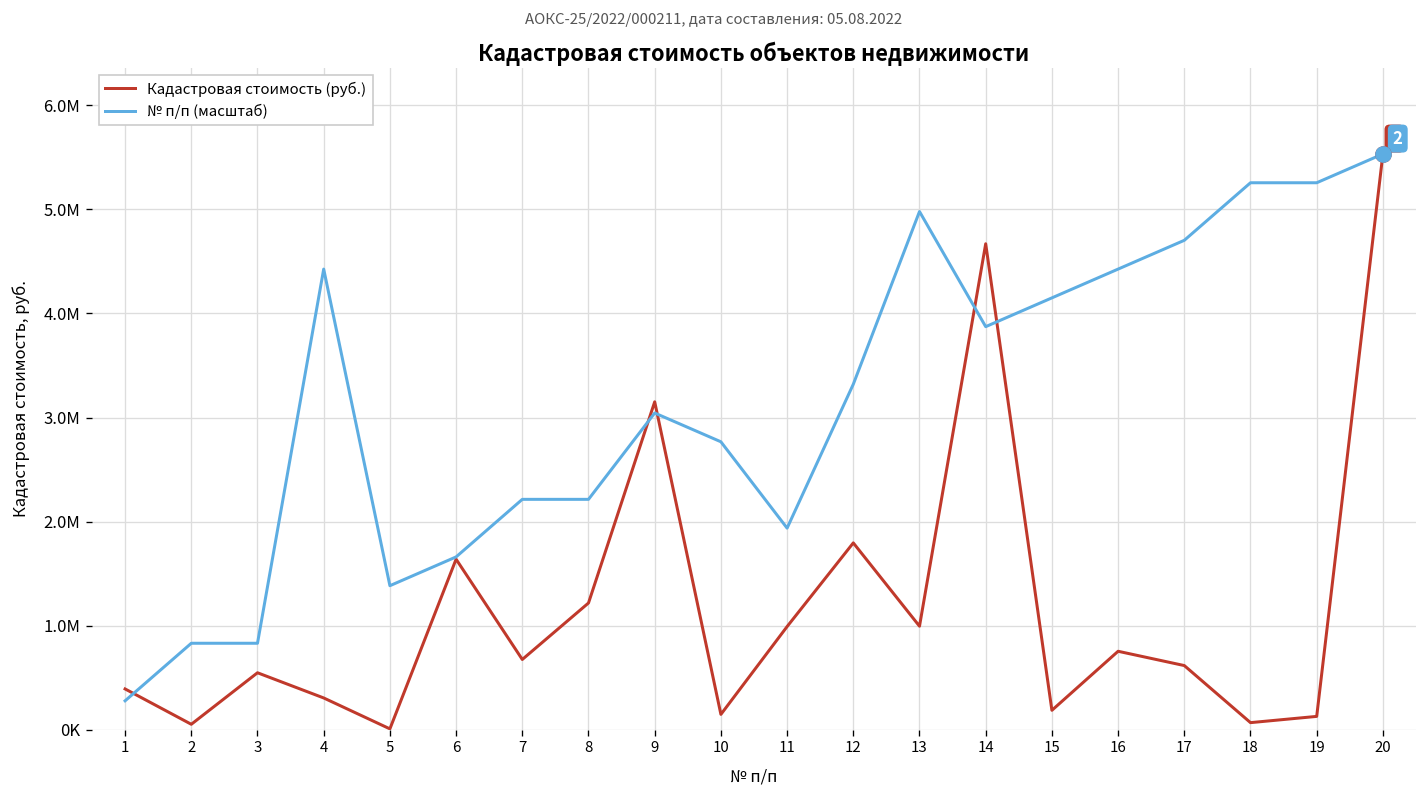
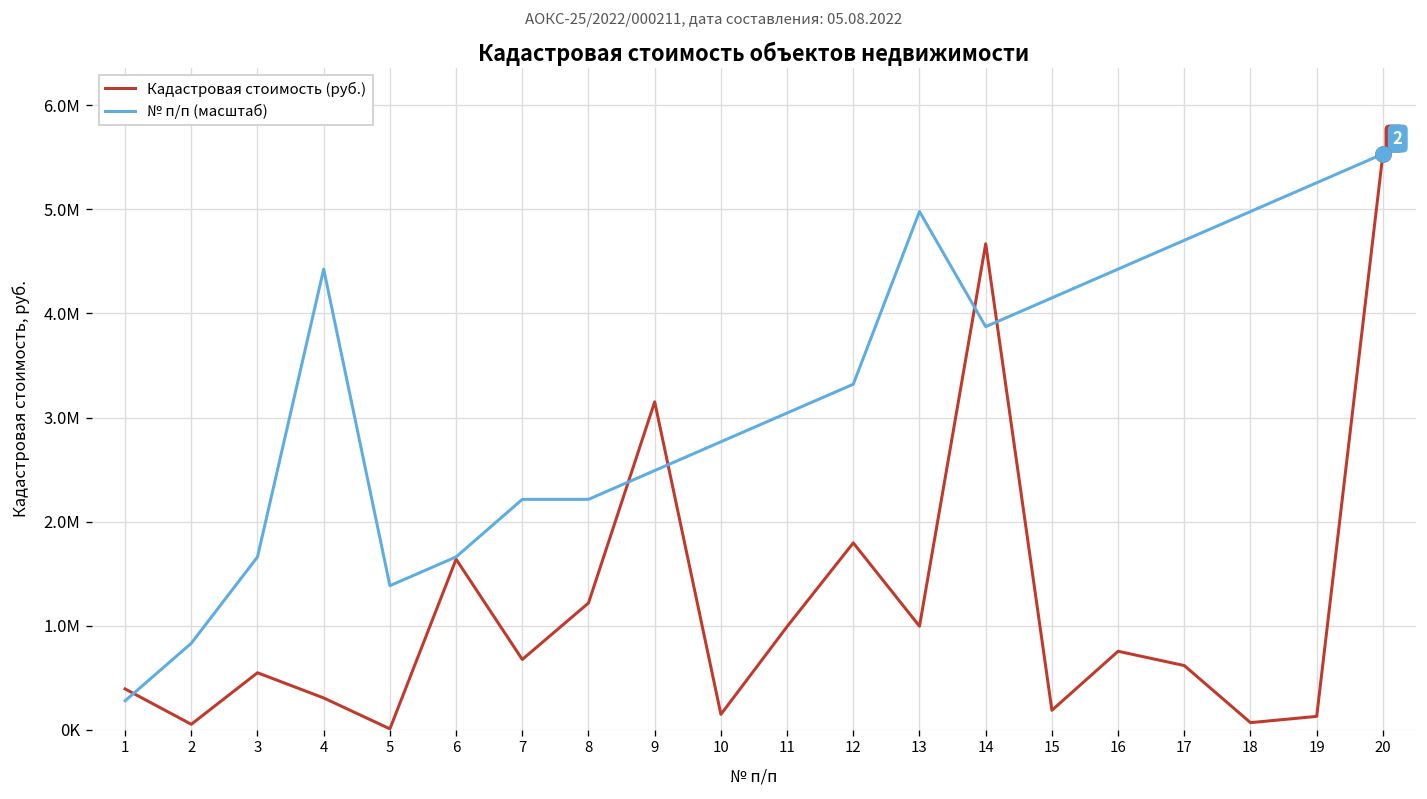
№ п/п (масштаб), 3: 800000 -> 1700000
№ п/п (масштаб), 9: 3000000 -> 2500000
№ п/п (масштаб), 11: 1900000 -> 3000000
№ п/п (масштаб), 18: 5300000 -> 5000000
